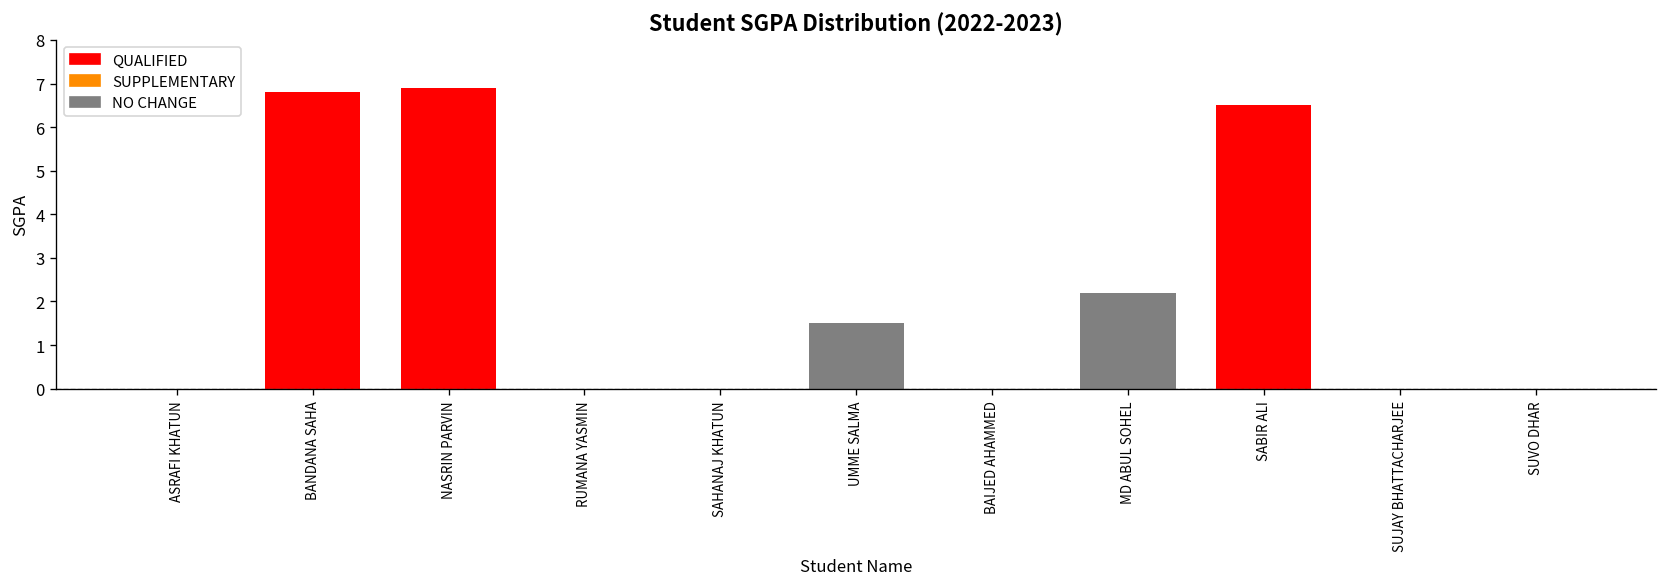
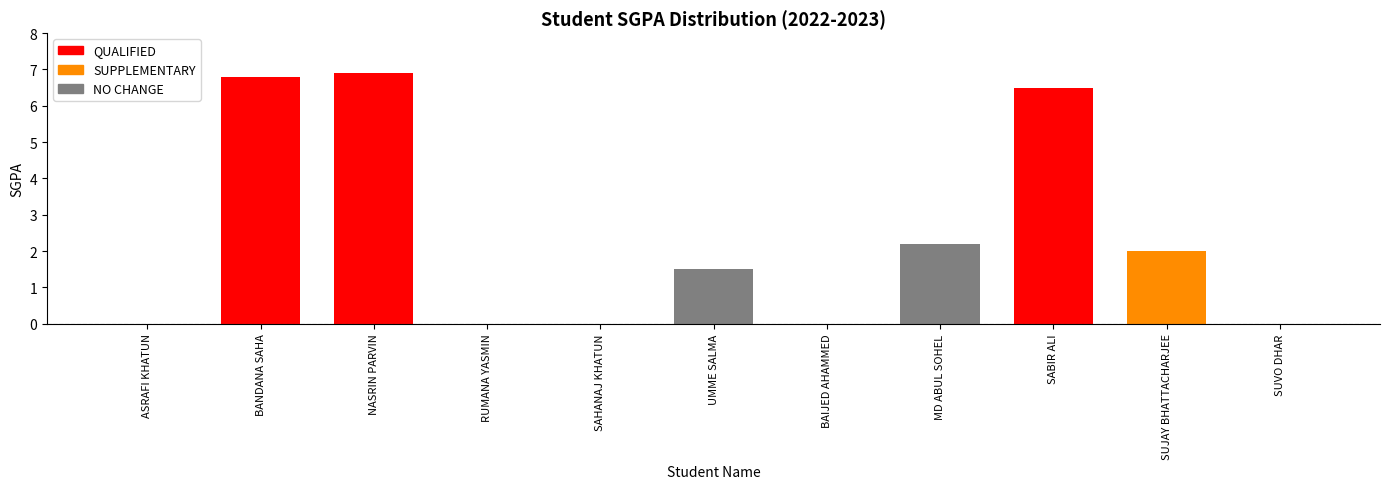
SUJAY BHATTACHARJEE: 0 -> 2
